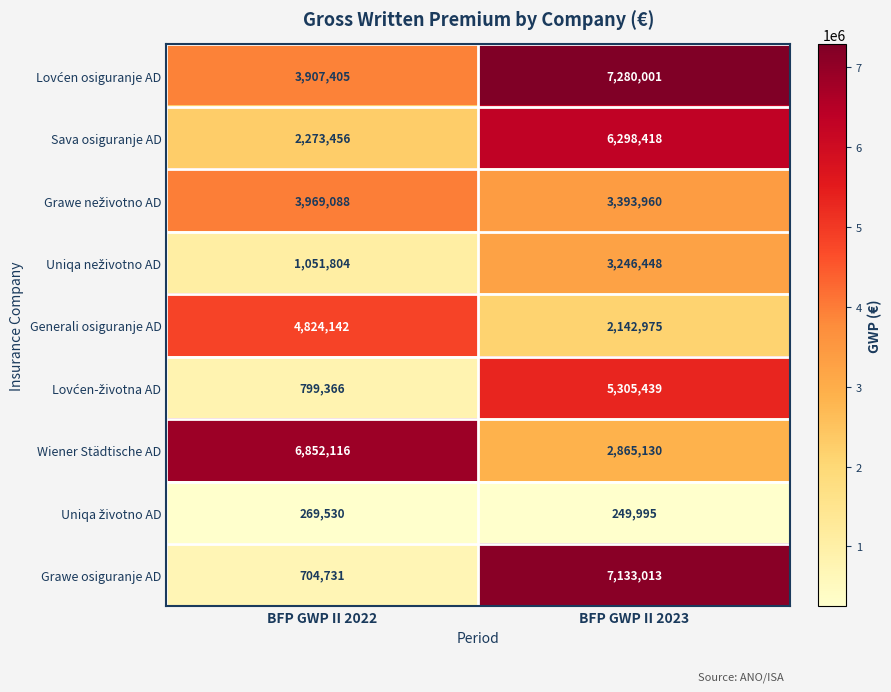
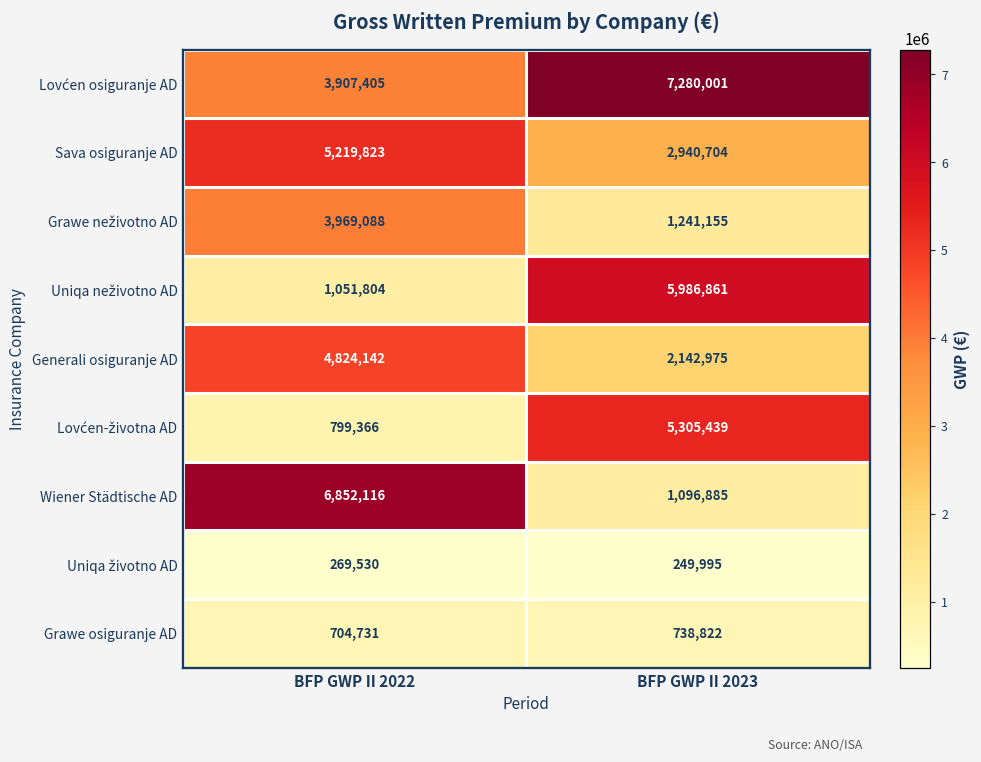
Sava osiguranje AD, BFP GWP II 2022: 2,273,456 -> 5,219,823
Sava osiguranje AD, BFP GWP II 2023: 6,298,418 -> 2,940,704
Grawe neživotno AD, BFP GWP II 2023: 3,393,960 -> 1,241,155
Uniqa neživotno AD, BFP GWP II 2023: 3,246,448 -> 5,986,861
Wiener Städtische AD, BFP GWP II 2023: 2,865,130 -> 1,096,885
Grawe osiguranje AD, BFP GWP II 2023: 7,133,013 -> 738,822
